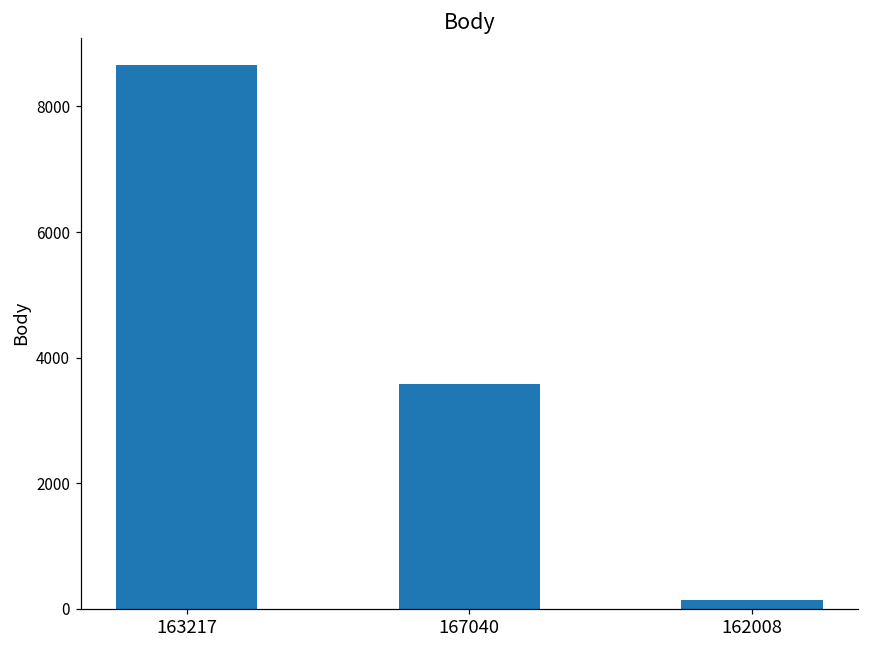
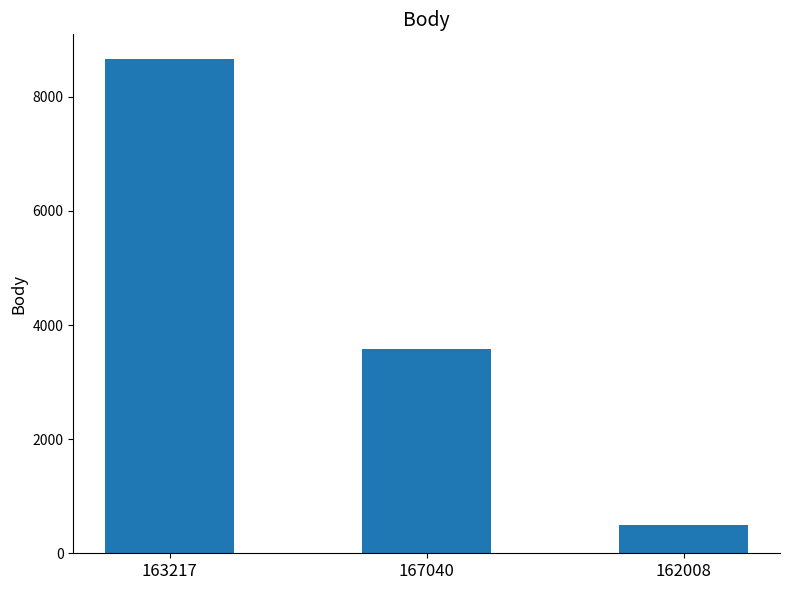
162008: 100 -> 500
